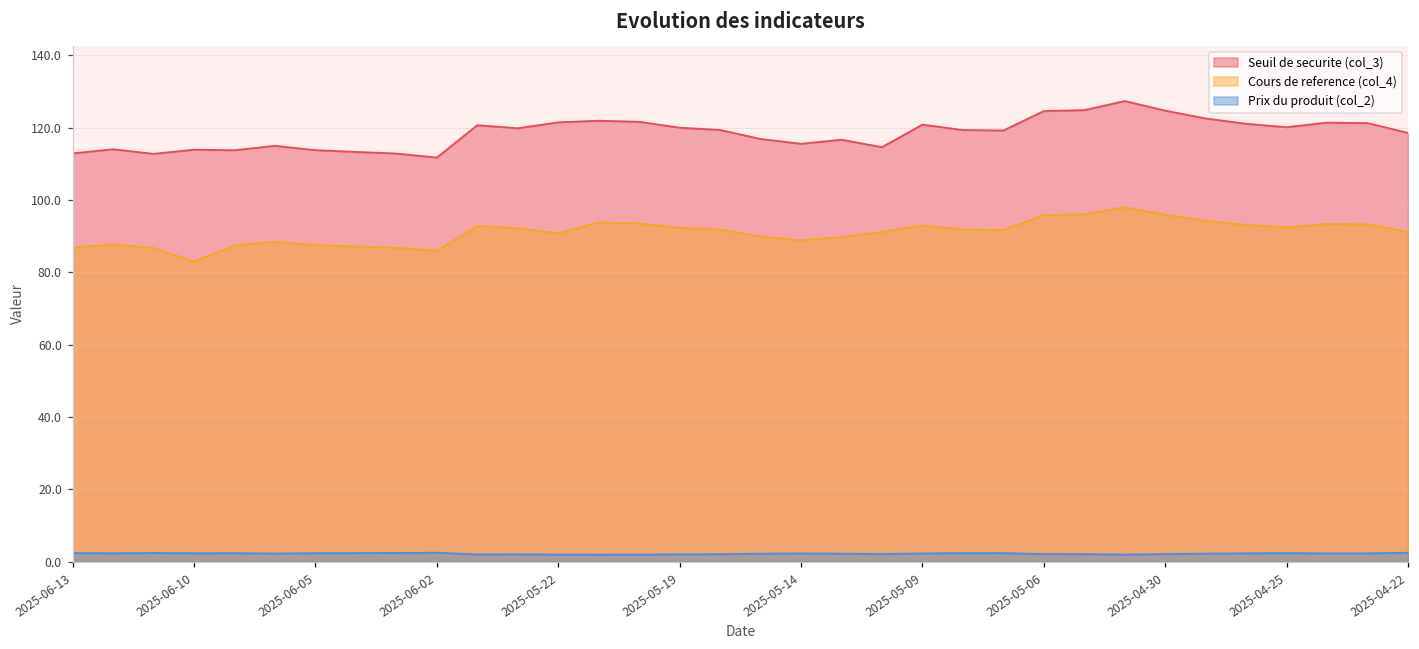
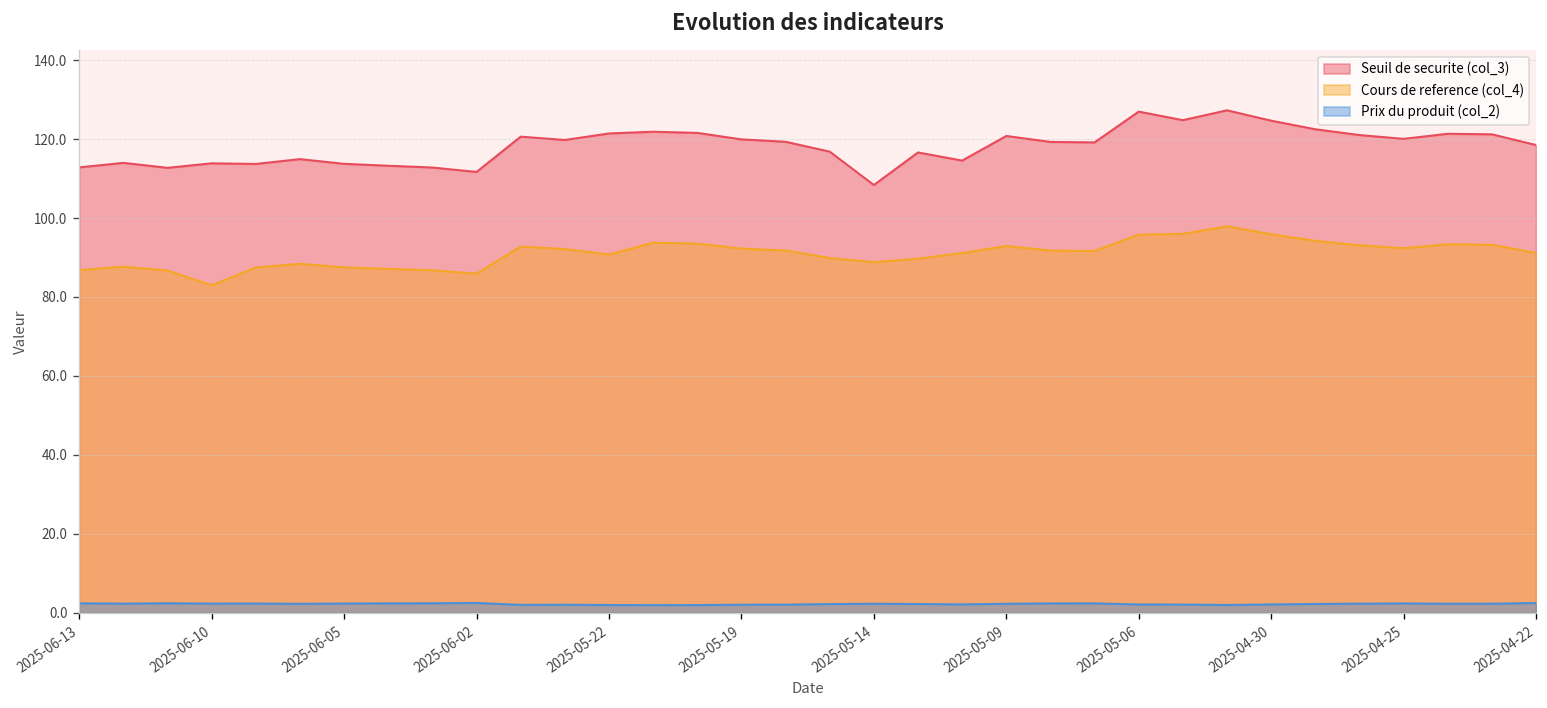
Seuil de securite (col_3), 2025-05-14: 115 -> 108
Seuil de securite (col_3), 2025-05-06: 125 -> 127
